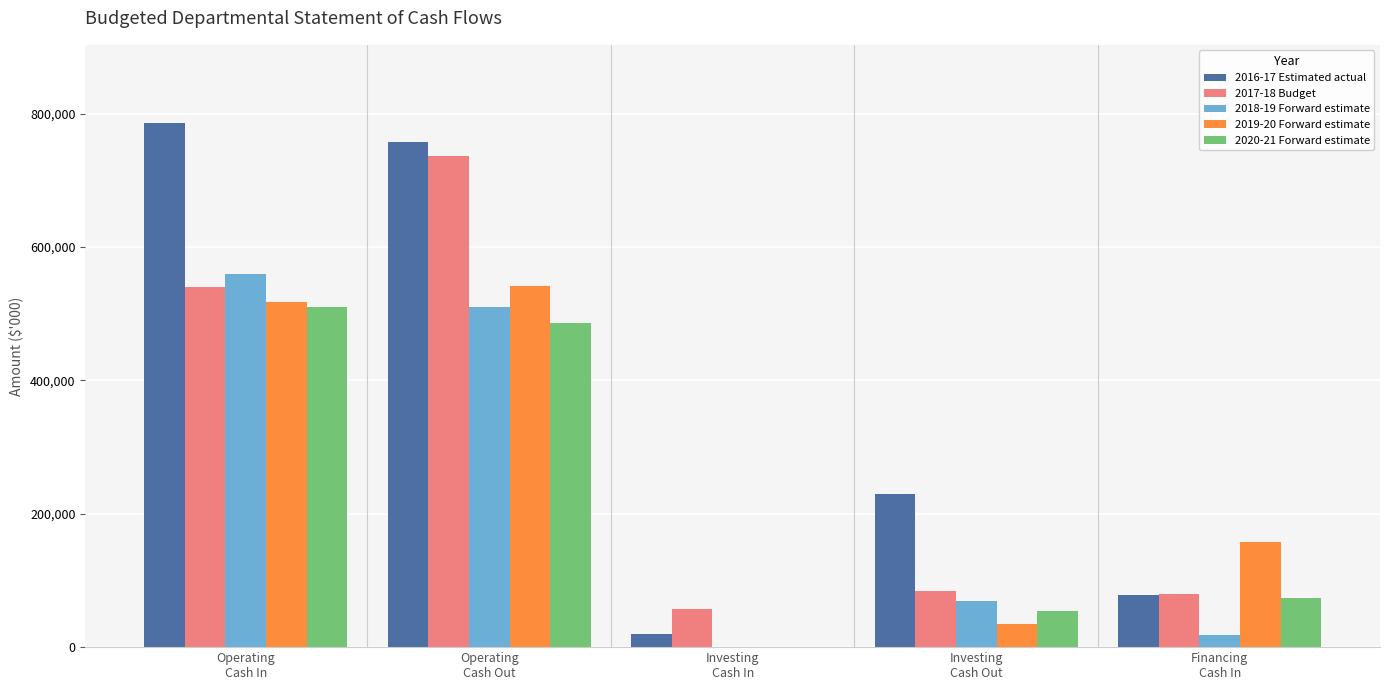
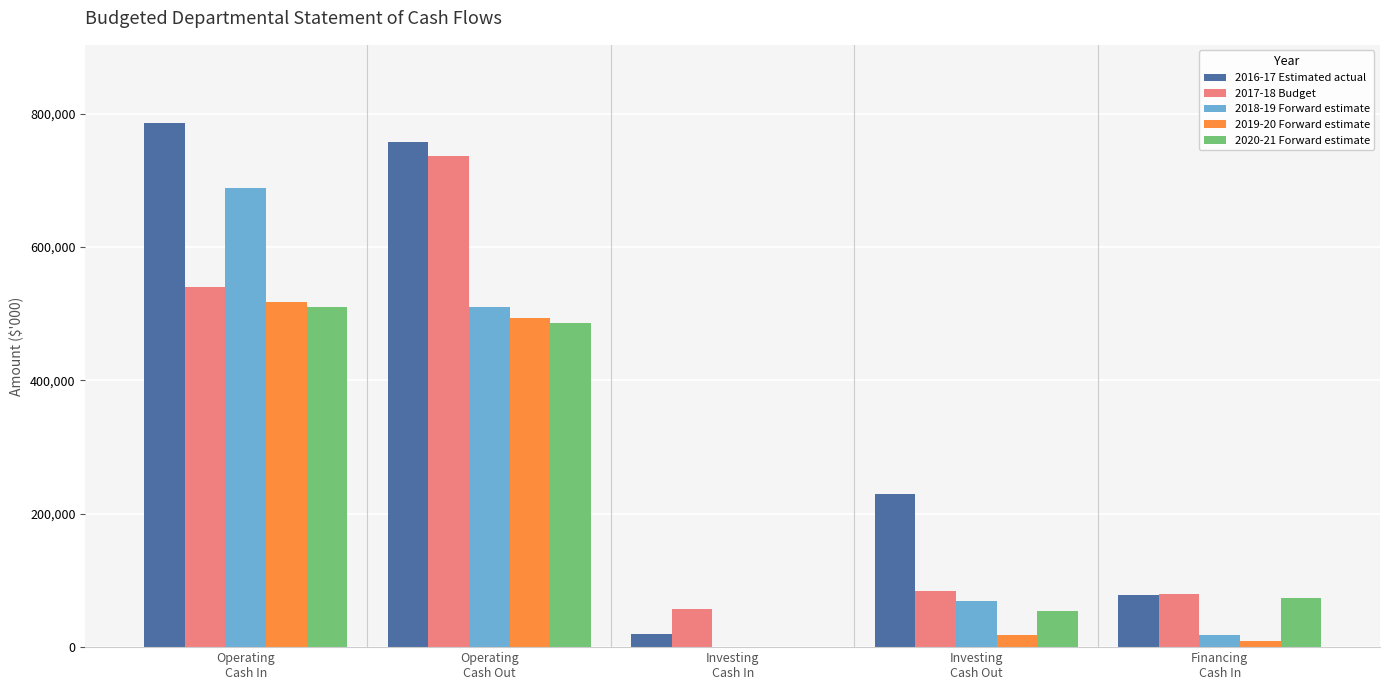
2018-19 Forward estimate, Operating Cash In: 560,000 -> 690,000
2019-20 Forward estimate, Operating Cash Out: 540,000 -> 490,000
2019-20 Forward estimate, Investing Cash Out: 30,000 -> 20,000
2019-20 Forward estimate, Financing Cash In: 160,000 -> 10,000
